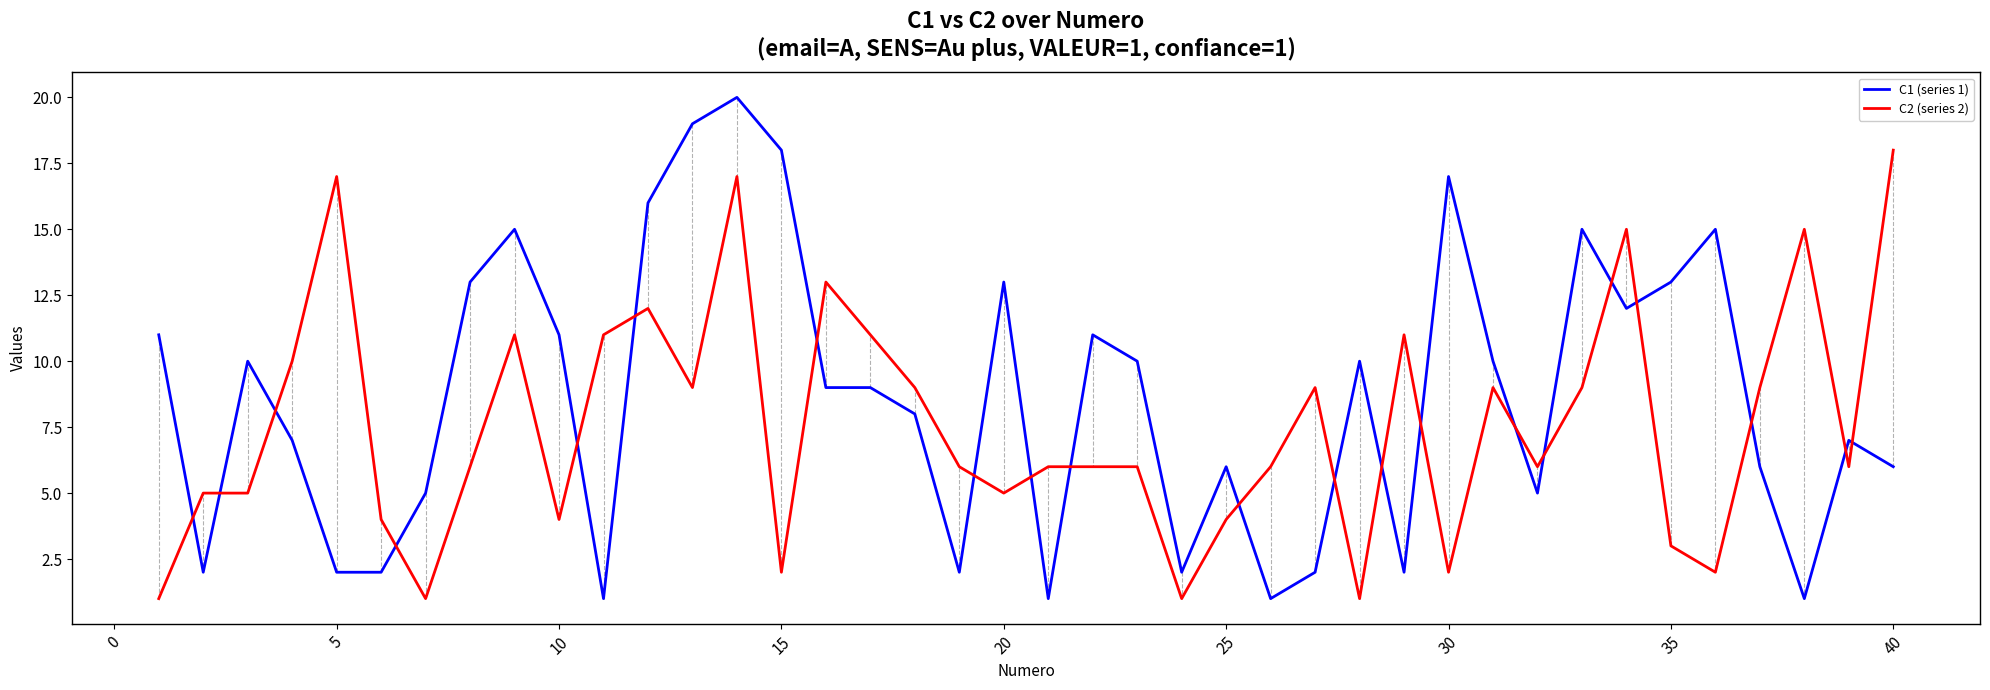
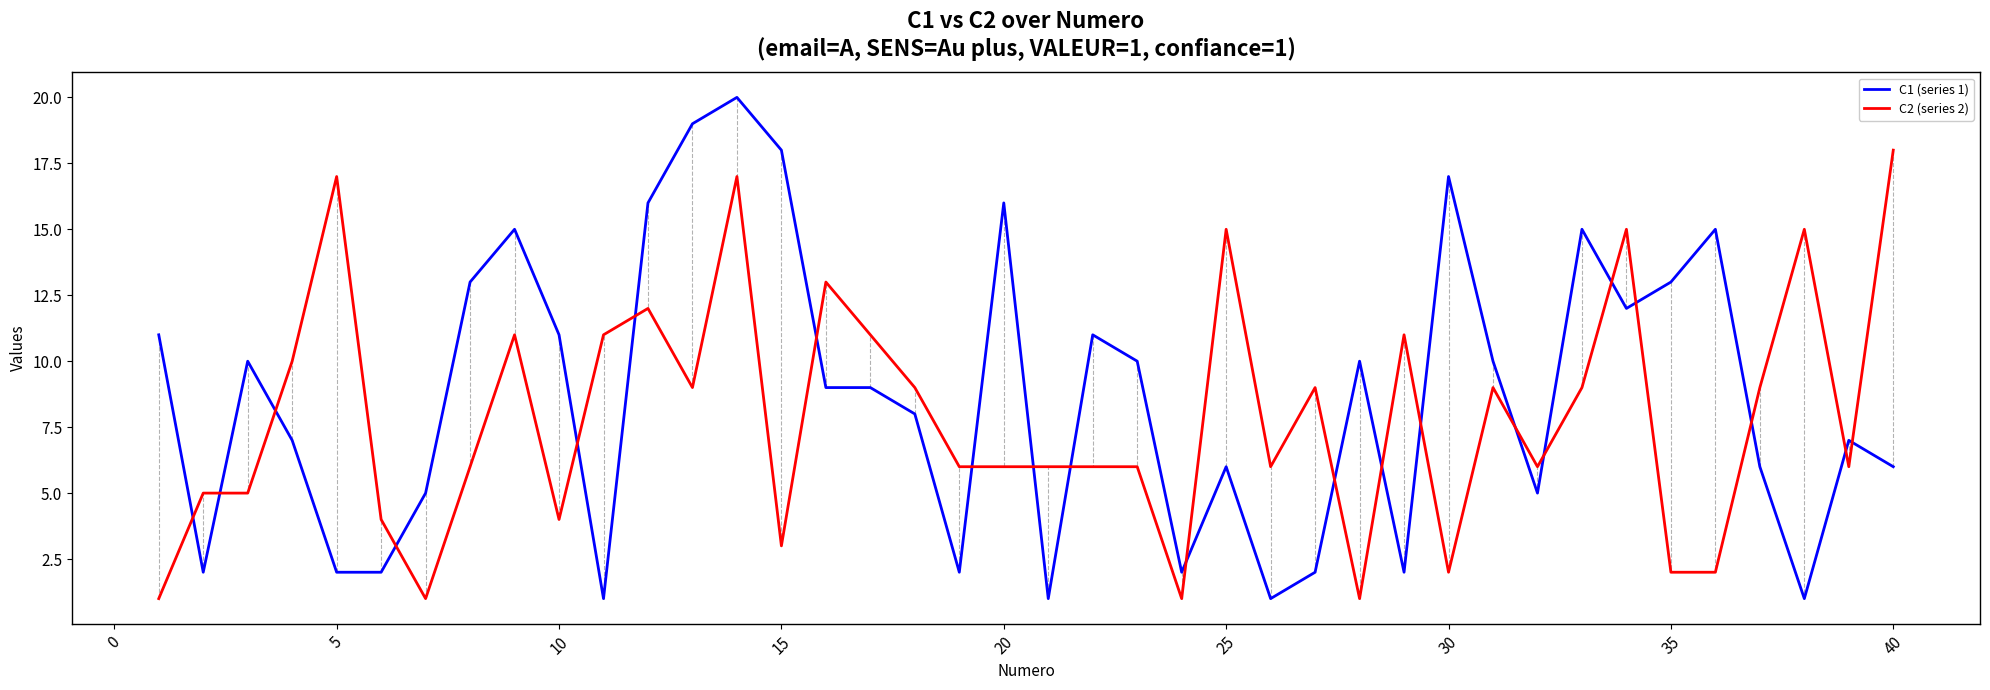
C2 (series 2), 15: 2 -> 3
C1 (series 1), 20: 13 -> 16
C2 (series 2), 20: 5 -> 6
C2 (series 2), 25: 4 -> 15
C2 (series 2), 35: 3 -> 2
